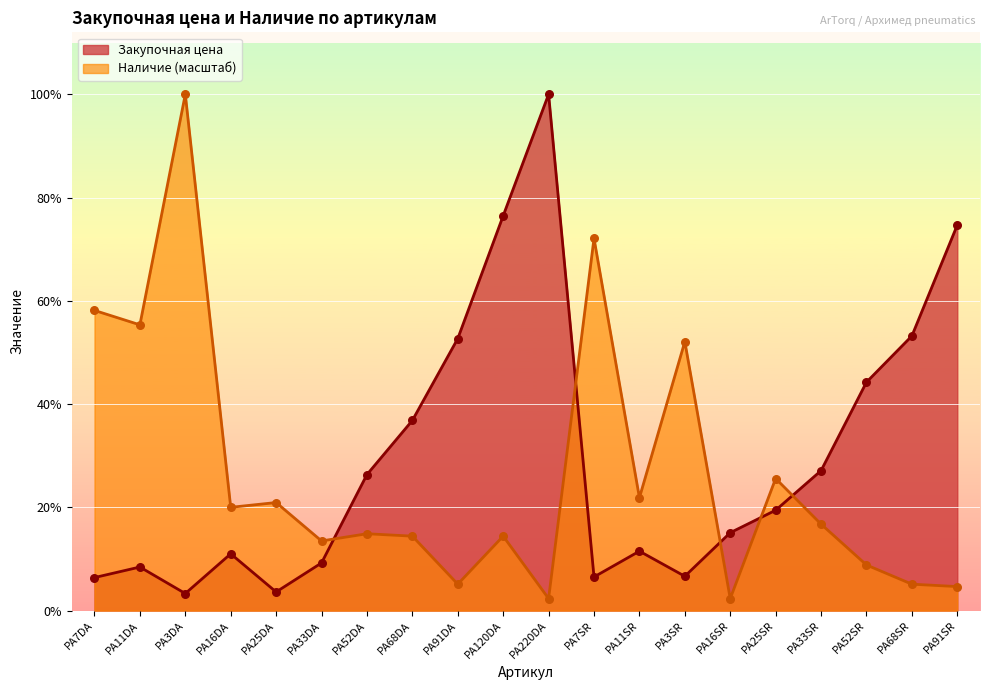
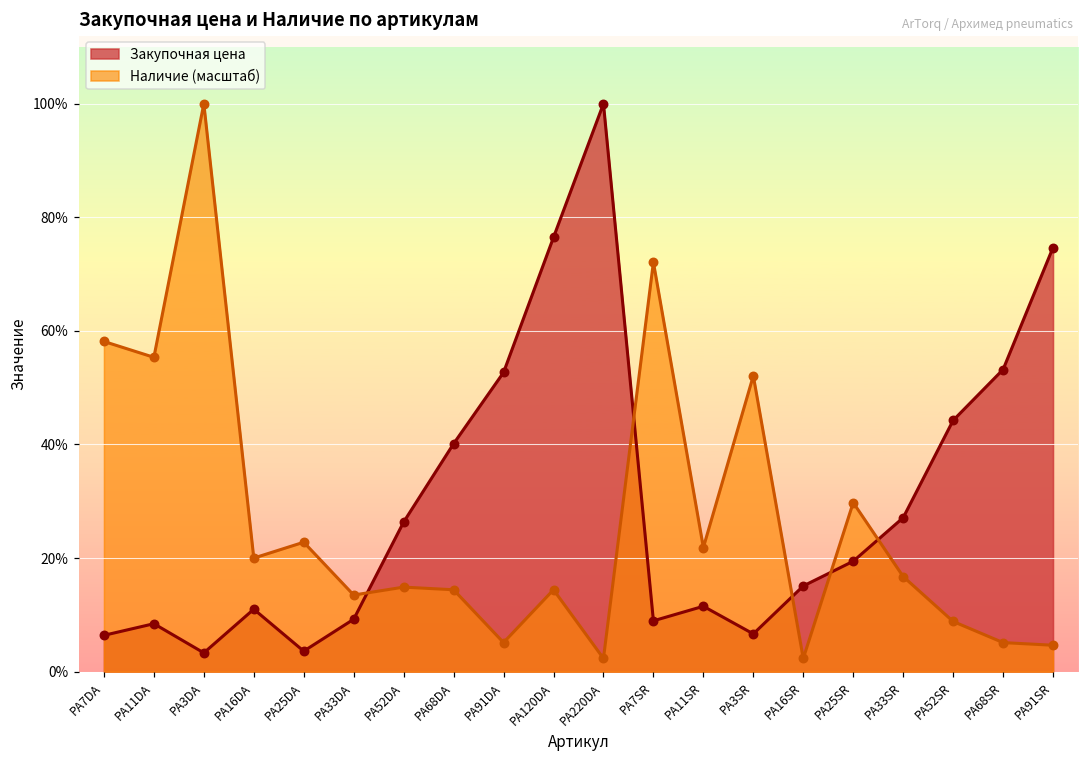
Наличие (масштаб), PA25DA: 21% -> 23%
Закупочная цена, PA68DA: 37% -> 40%
Закупочная цена, PA7SR: 7% -> 9%
Наличие (масштаб), PA25SR: 26% -> 30%
